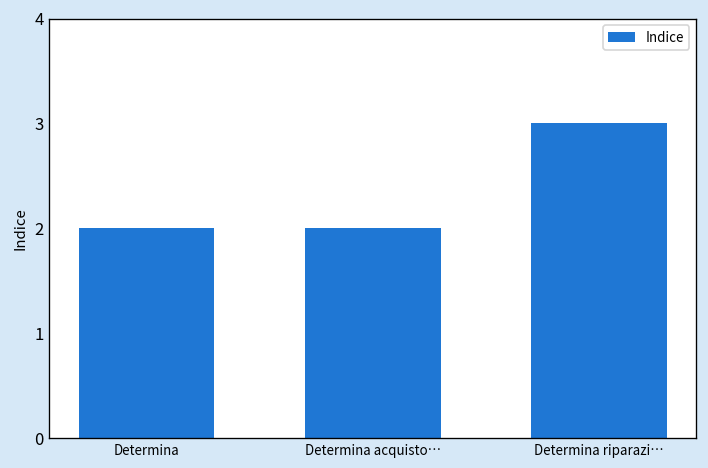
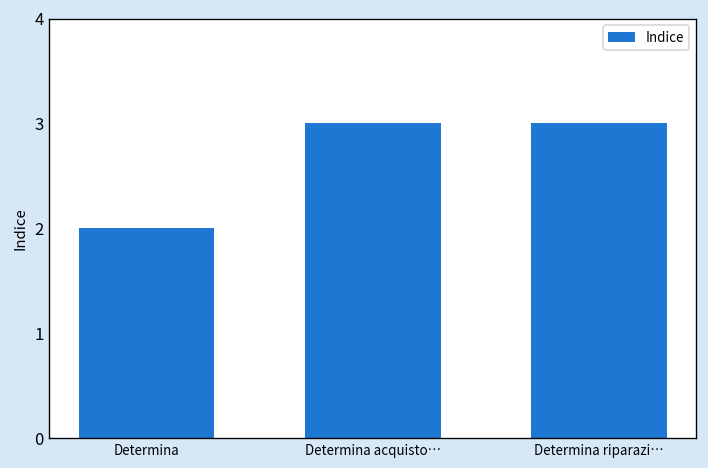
Determina acquisto…: 2 -> 3
